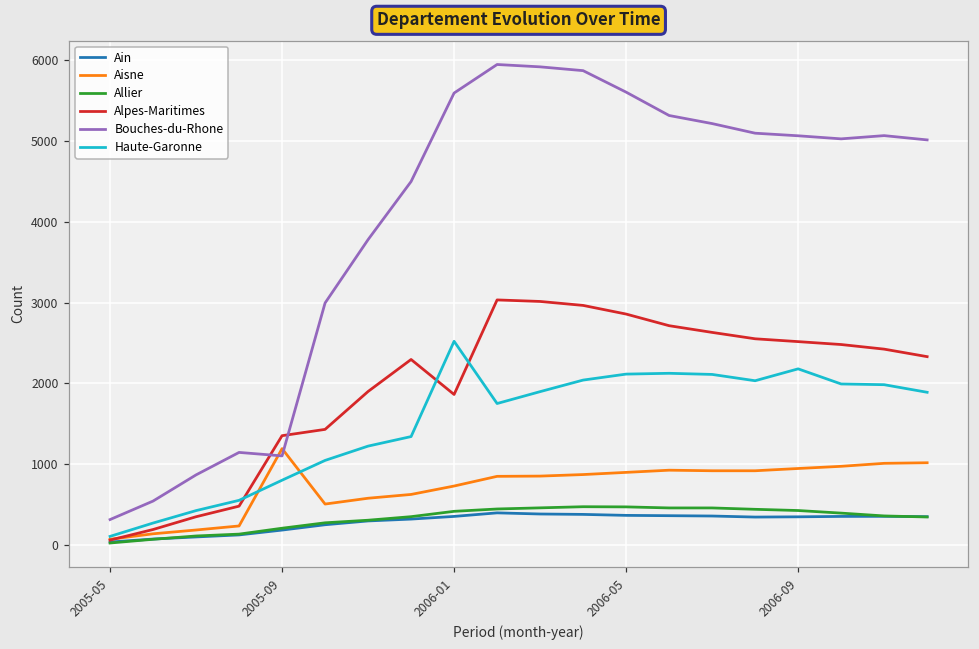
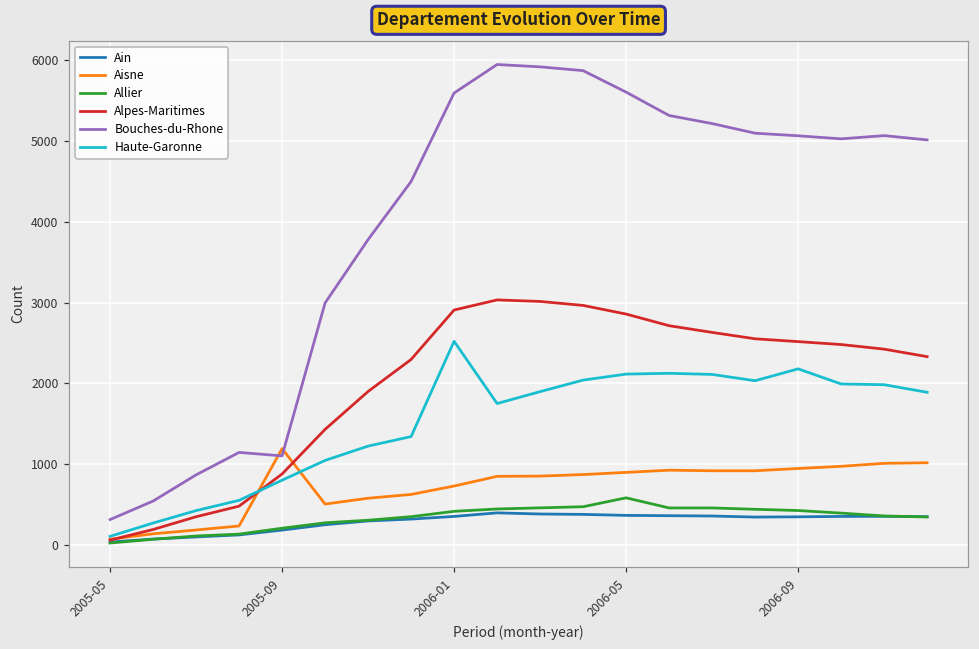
Alpes-Maritimes, 2005-09: 1400 -> 900
Alpes-Maritimes, 2006-01: 1900 -> 2900
Allier, 2006-05: 500 -> 600
